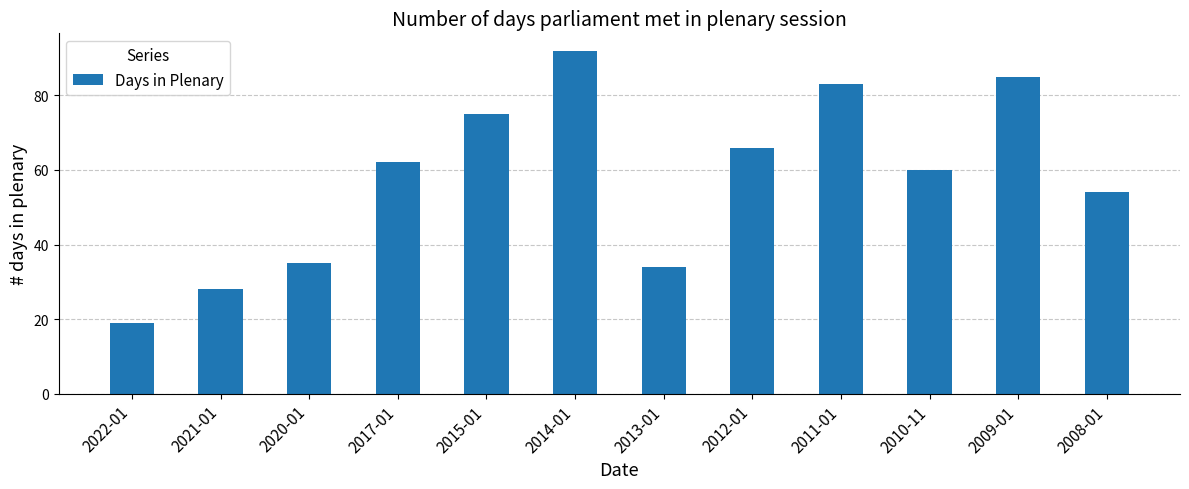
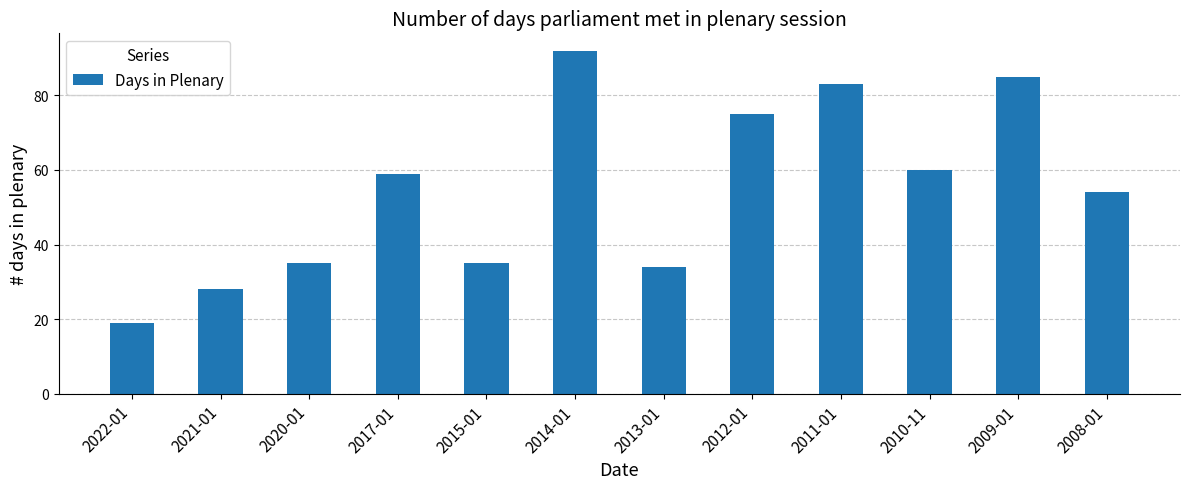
2017-01: 62 -> 59
2015-01: 75 -> 35
2012-01: 66 -> 75
